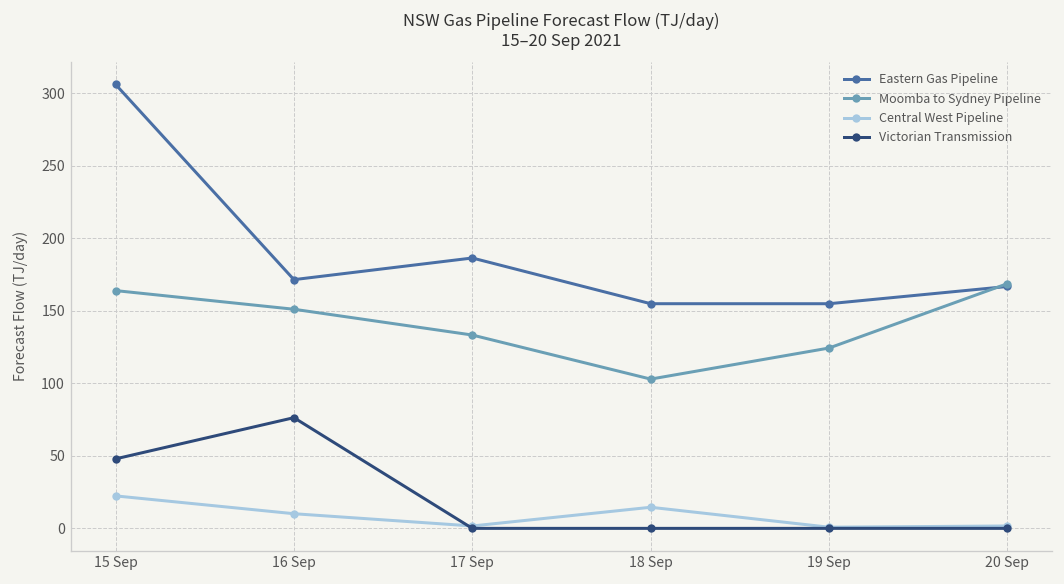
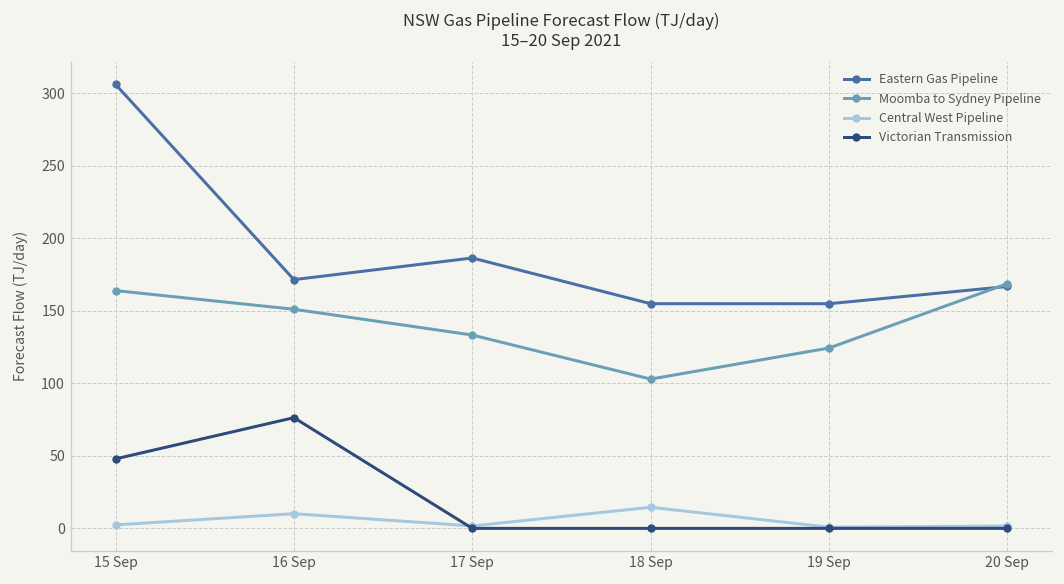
Central West Pipeline, 15 Sep: 22 -> 2
